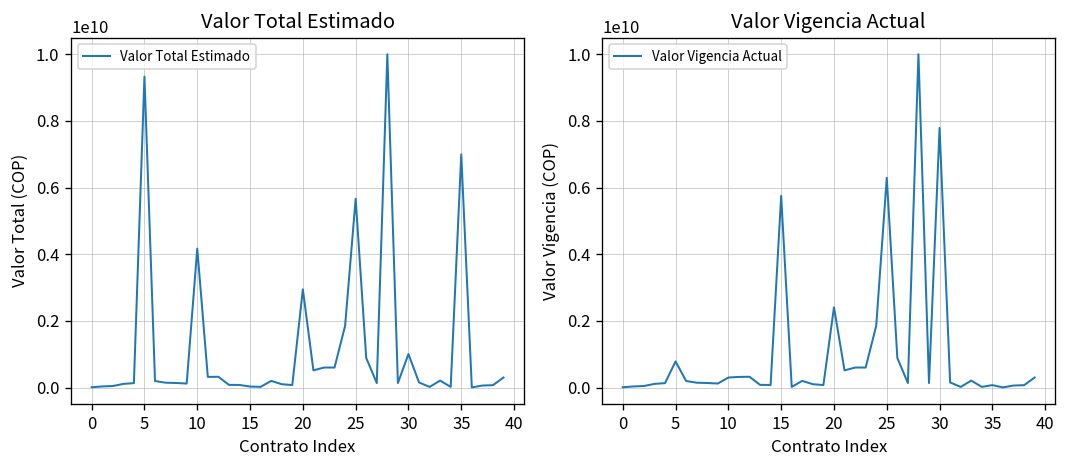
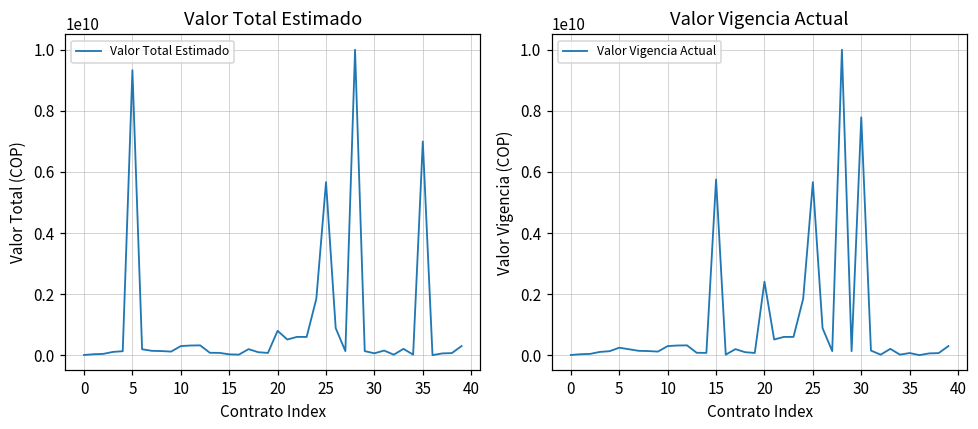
Valor Total Estimado, 10: 4200000000 -> 300000000
Valor Total Estimado, 20: 2900000000 -> 800000000
Valor Total Estimado, 30: 1000000000 -> 100000000
Valor Vigencia Actual, 5: 800000000 -> 200000000
Valor Vigencia Actual, 25: 6300000000 -> 5700000000
